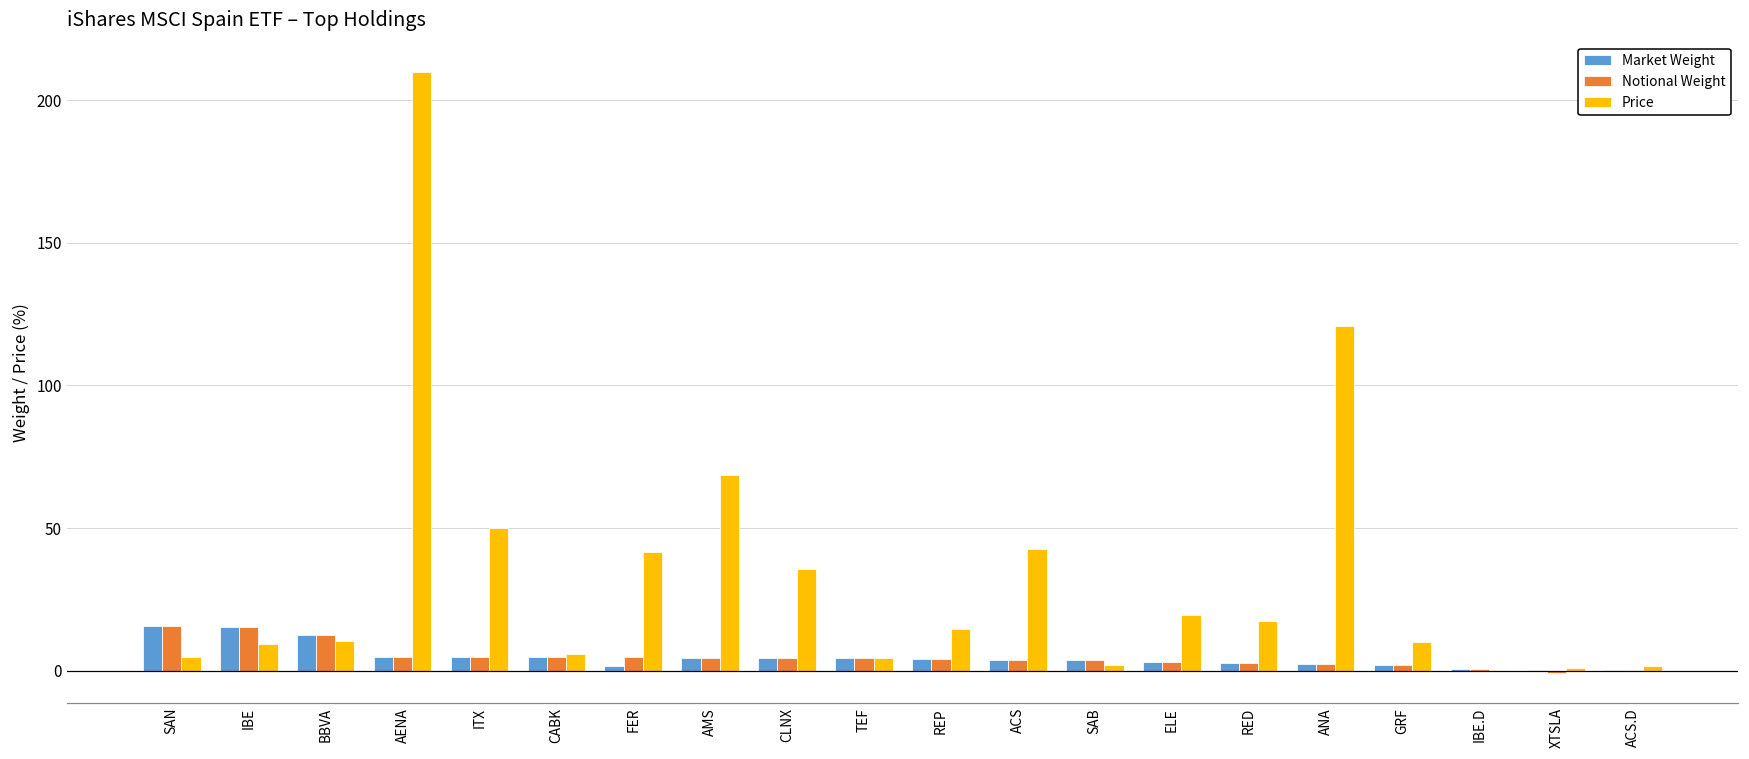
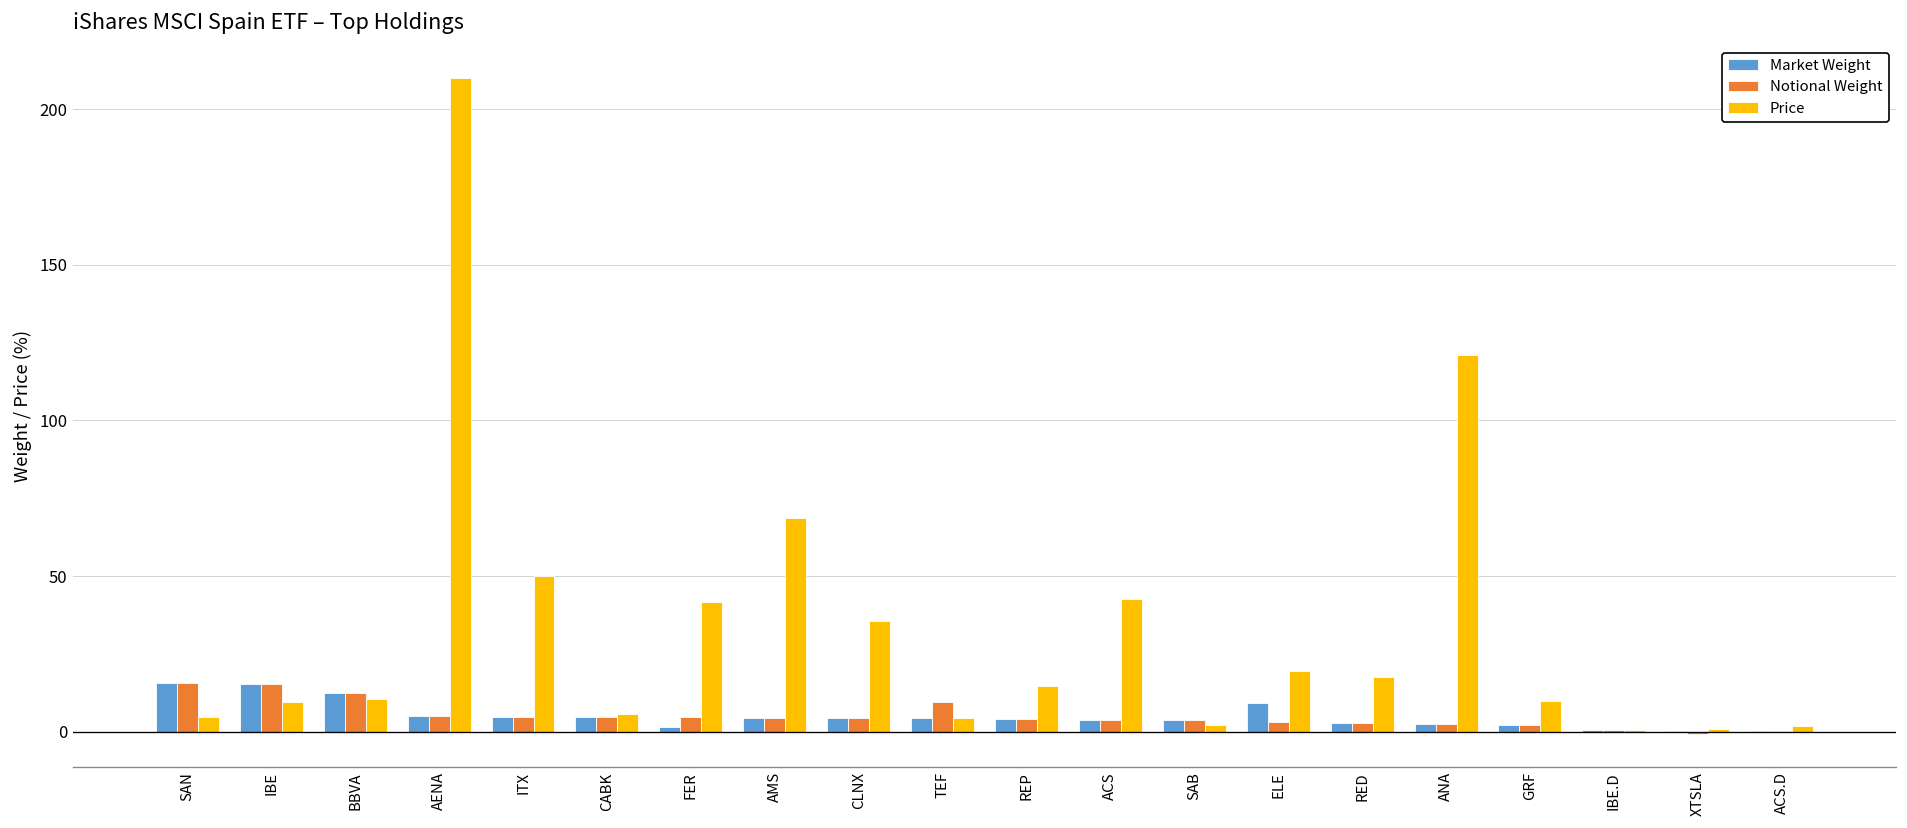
Notional Weight, TEF: 4 -> 9
Market Weight, ELE: 3 -> 9
